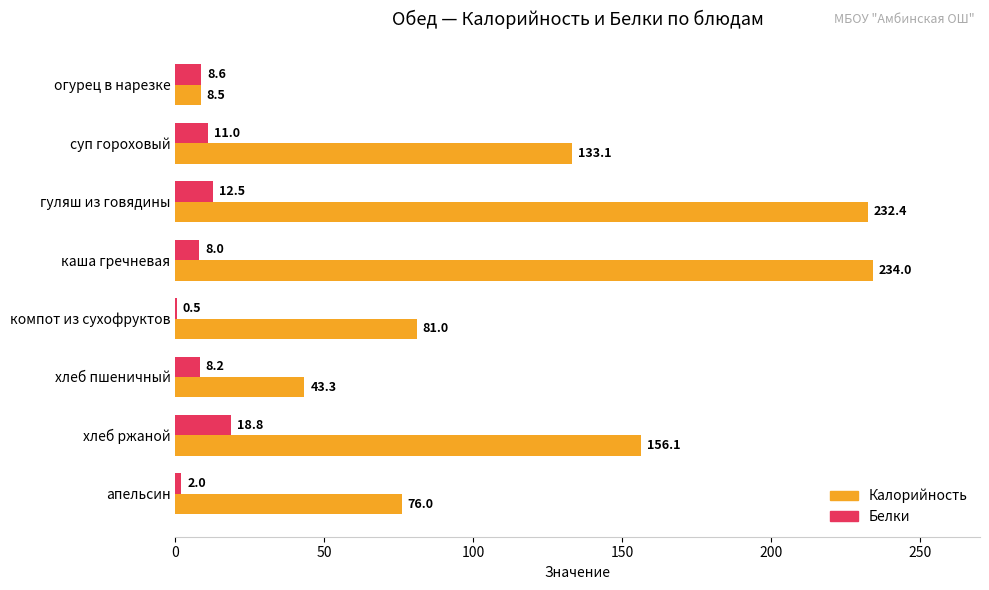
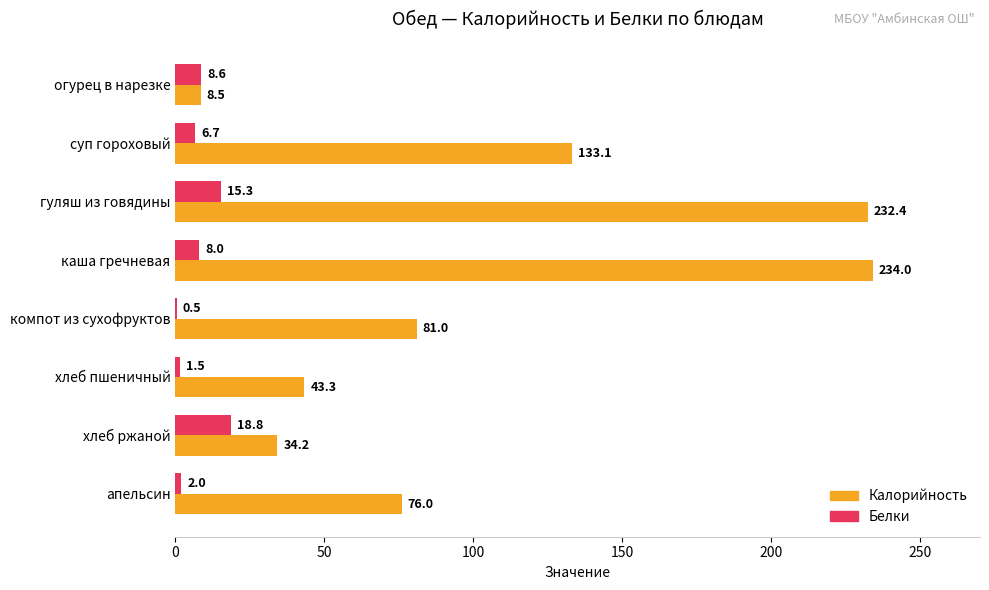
Белки, суп гороховый: 11.0 -> 6.7
Белки, гуляш из говядины: 12.5 -> 15.3
Белки, хлеб пшеничный: 8.2 -> 1.5
Калорийность, хлеб ржаной: 156.1 -> 34.2
